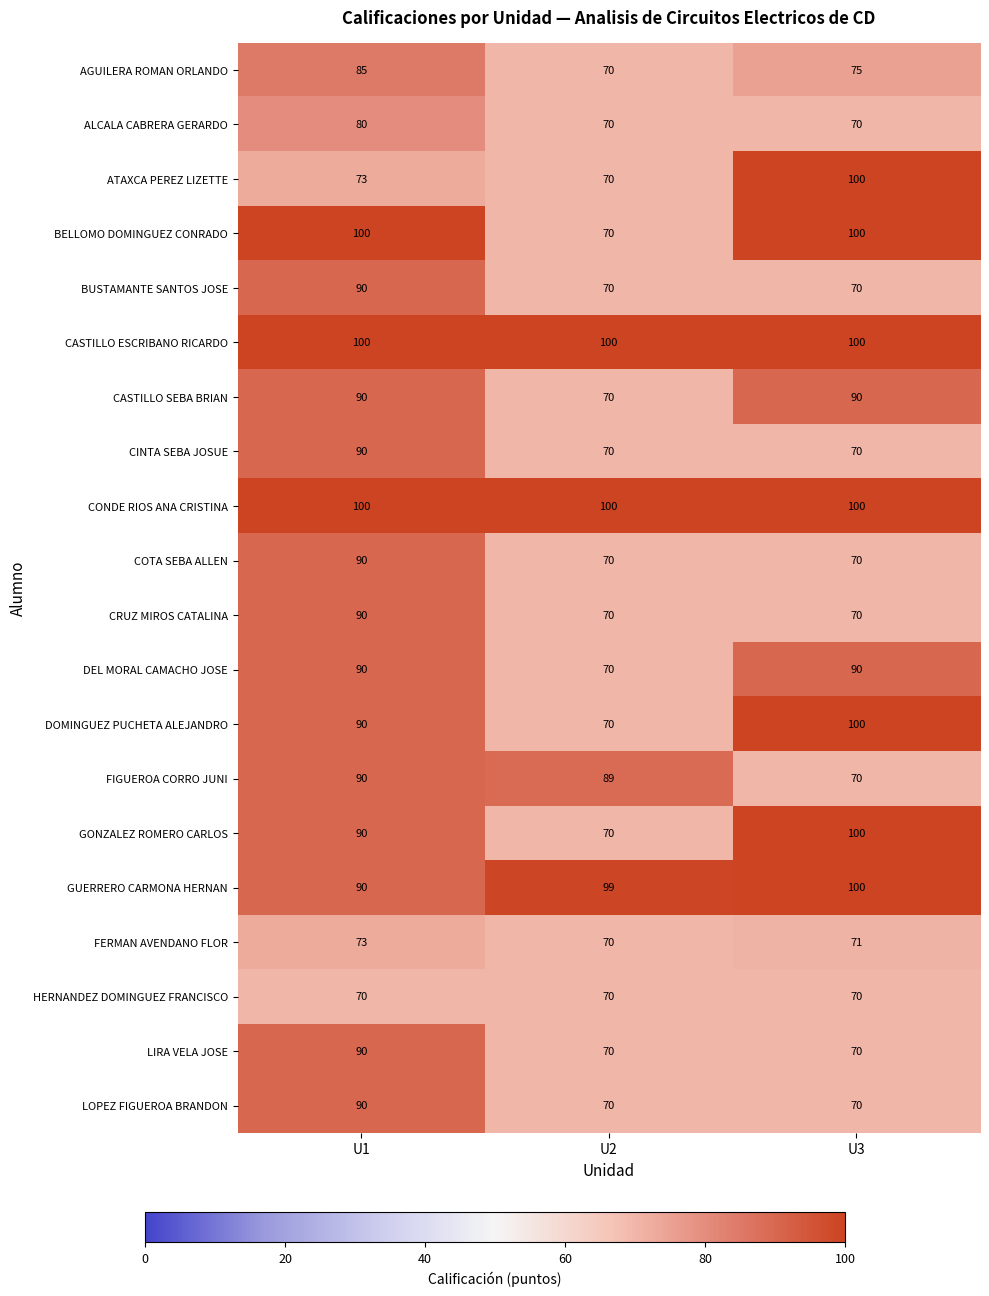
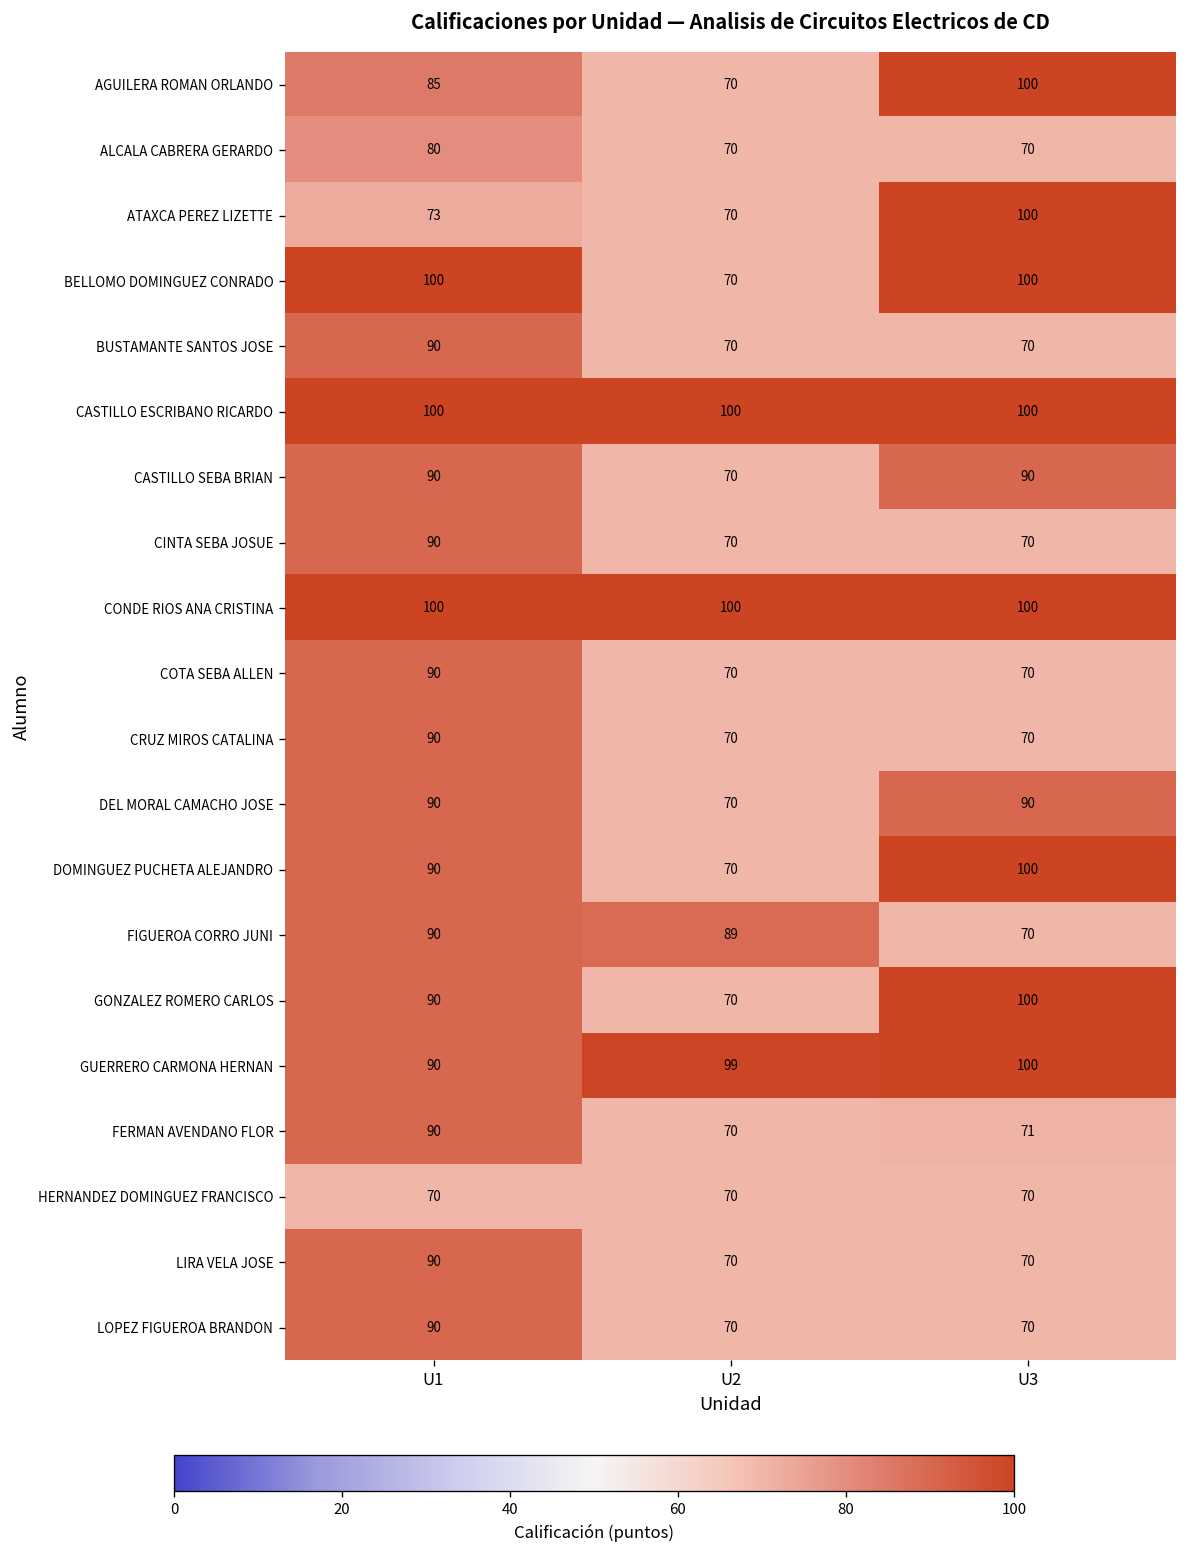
AGUILERA ROMAN ORLANDO, U3: 75 -> 100
FERMAN AVENDANO FLOR, U1: 73 -> 90
